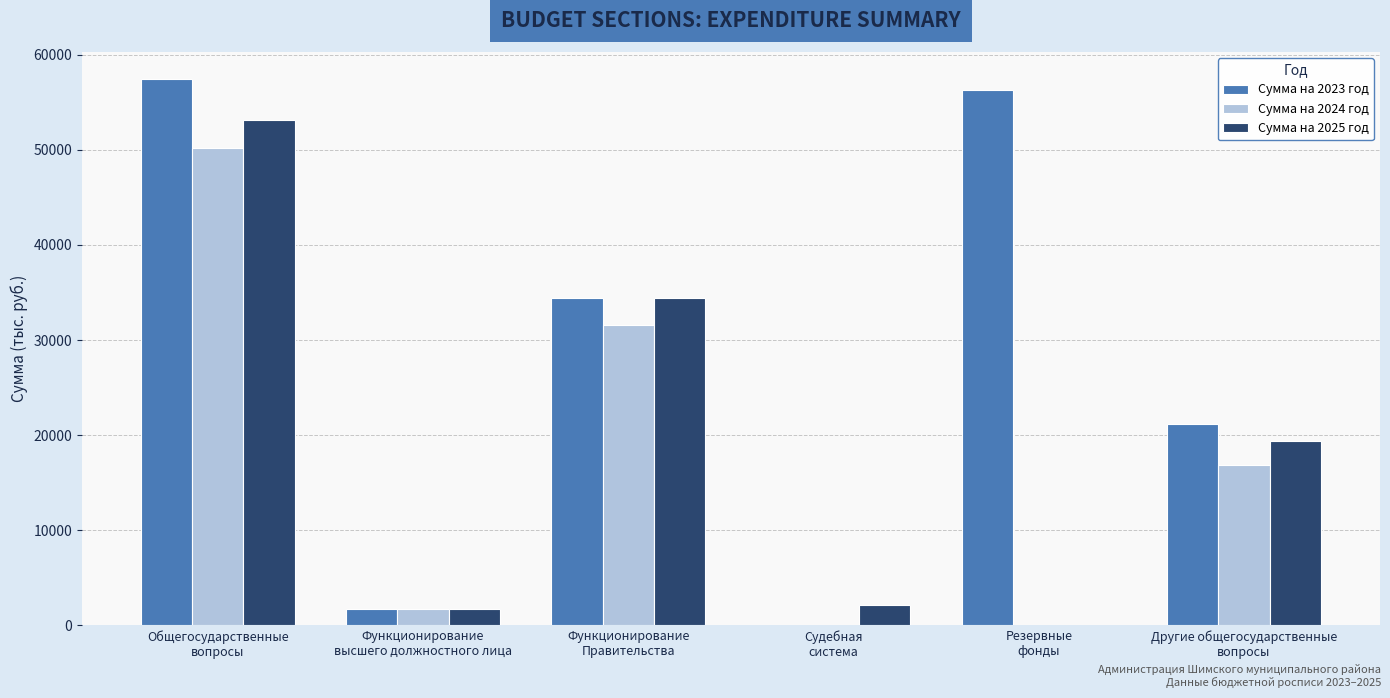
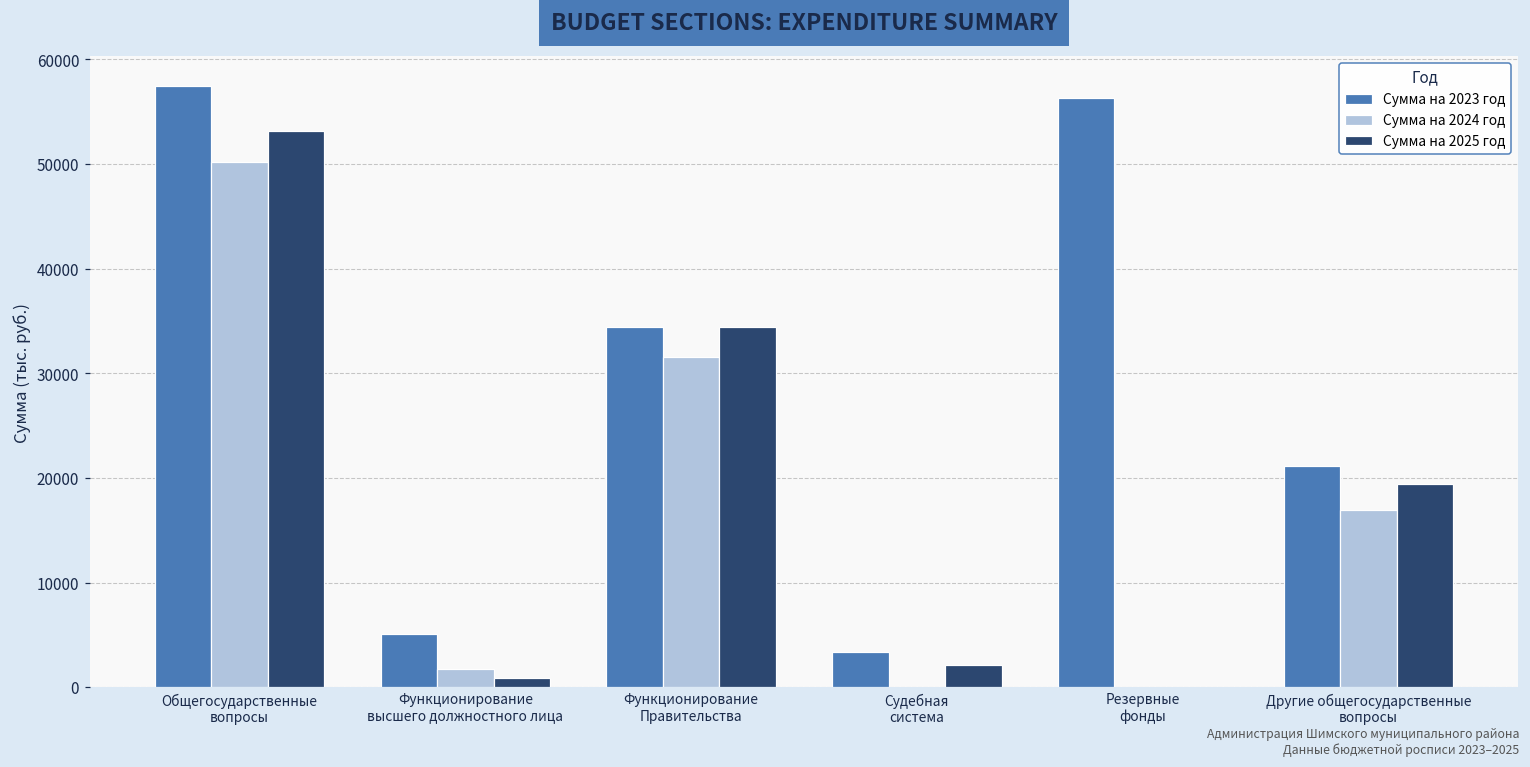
Сумма на 2023 год, Функционирование высшего должностного лица: 2000 -> 5000
Сумма на 2025 год, Функционирование высшего должностного лица: 2000 -> 1000
Сумма на 2023 год, Судебная система: 0 -> 3000
